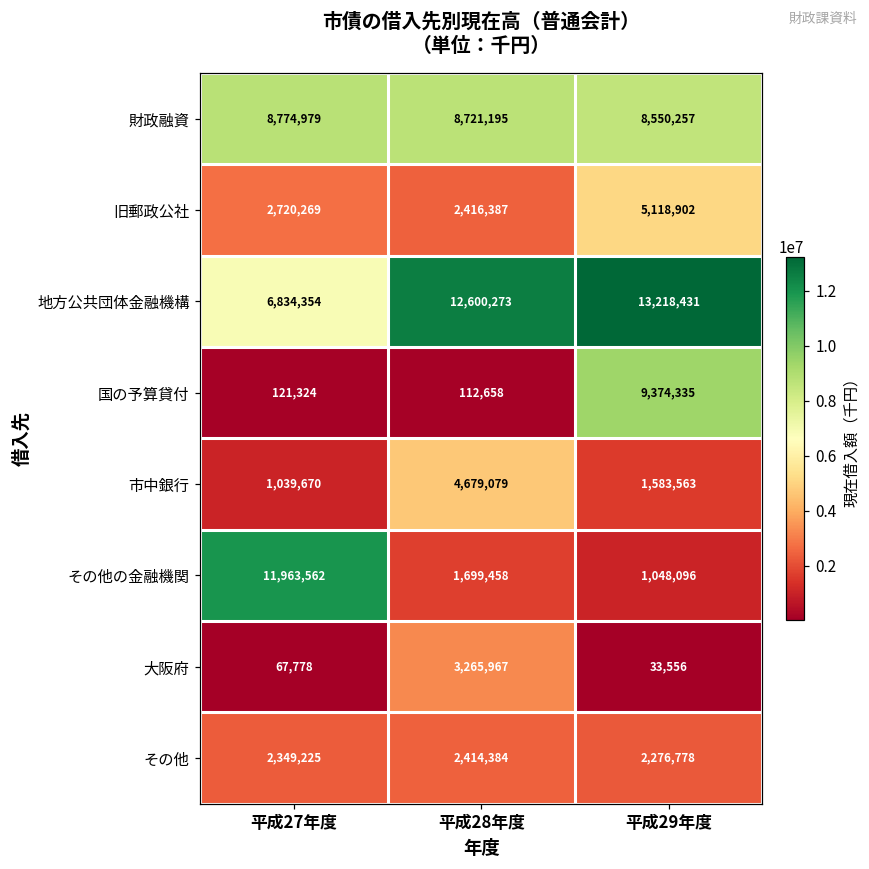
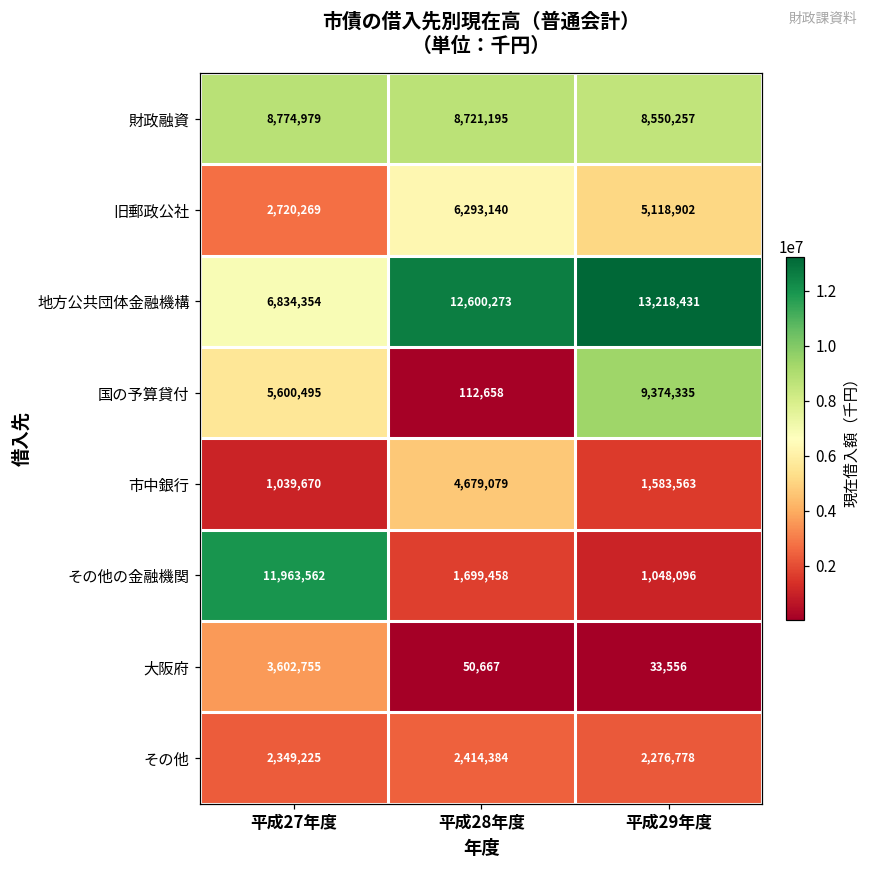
旧郵政公社, 平成28年度: 2,416,387 -> 6,293,140
国の予算貸付, 平成27年度: 121,324 -> 5,600,495
大阪府, 平成27年度: 67,778 -> 3,602,755
大阪府, 平成28年度: 3,265,967 -> 50,667
